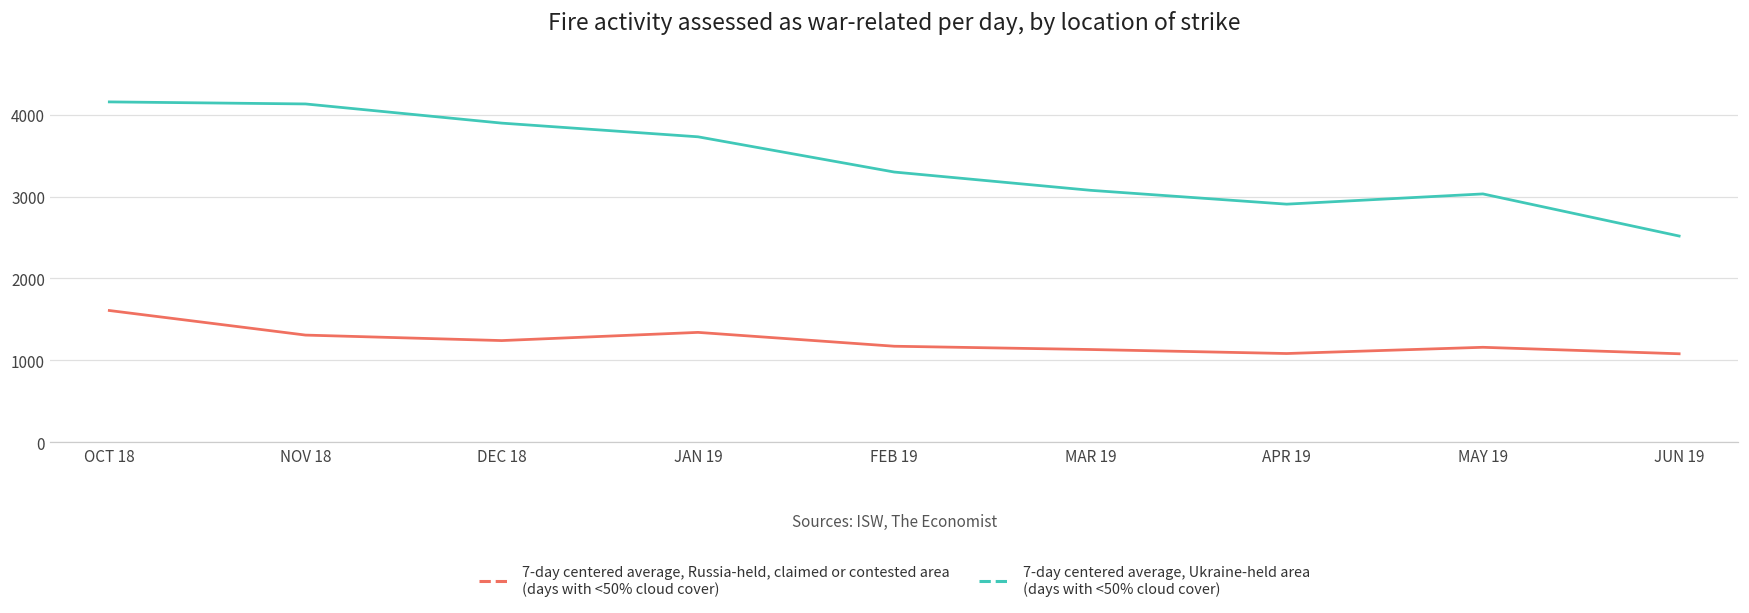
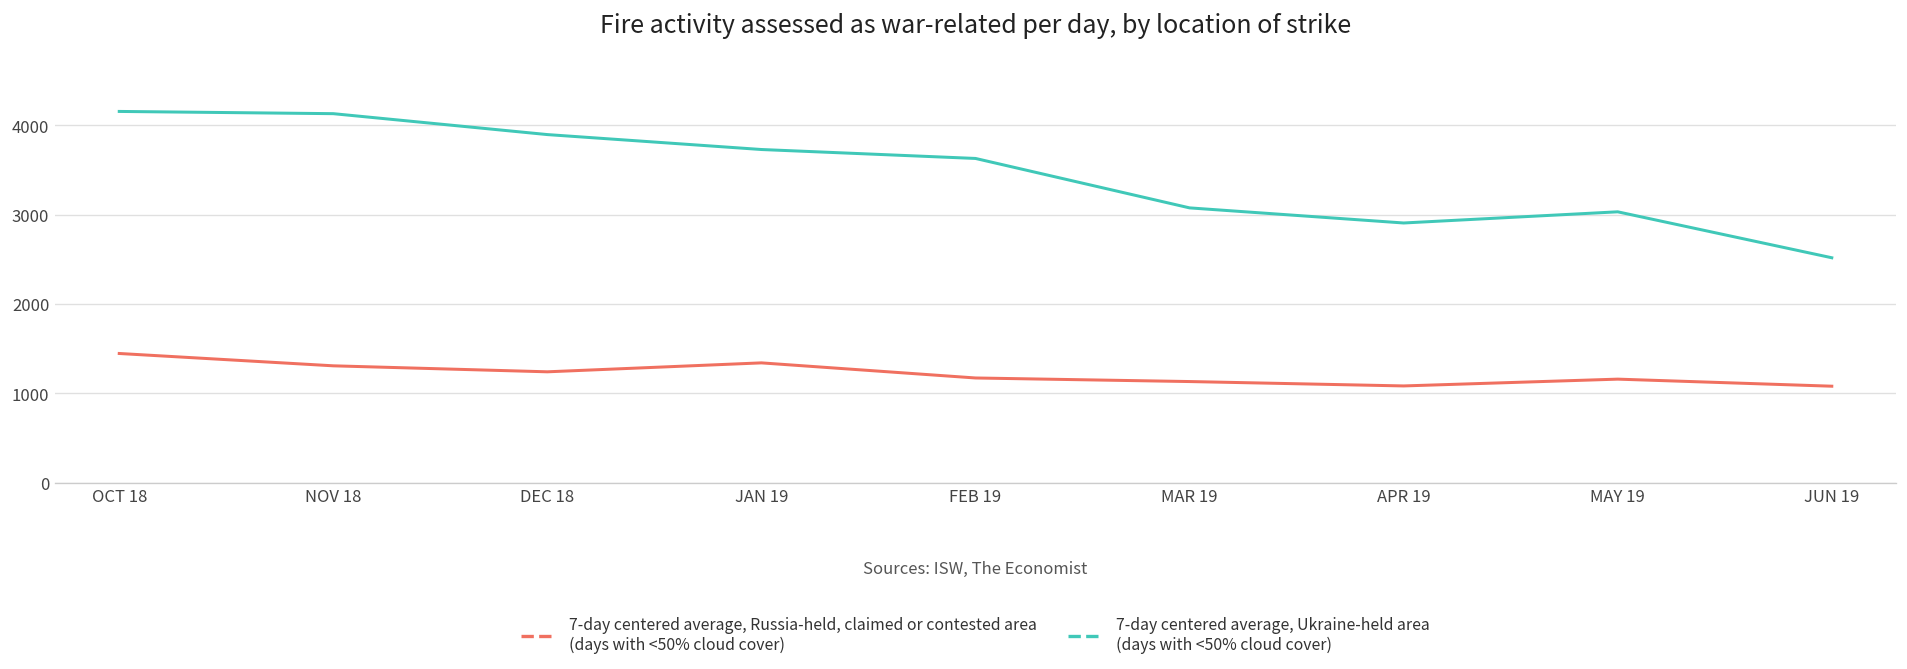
7-day centered average, Russia-held, claimed or contested area (days with <50% cloud cover), OCT 18: 1600 -> 1400
7-day centered average, Ukraine-held area (days with <50% cloud cover), FEB 19: 3300 -> 3600
